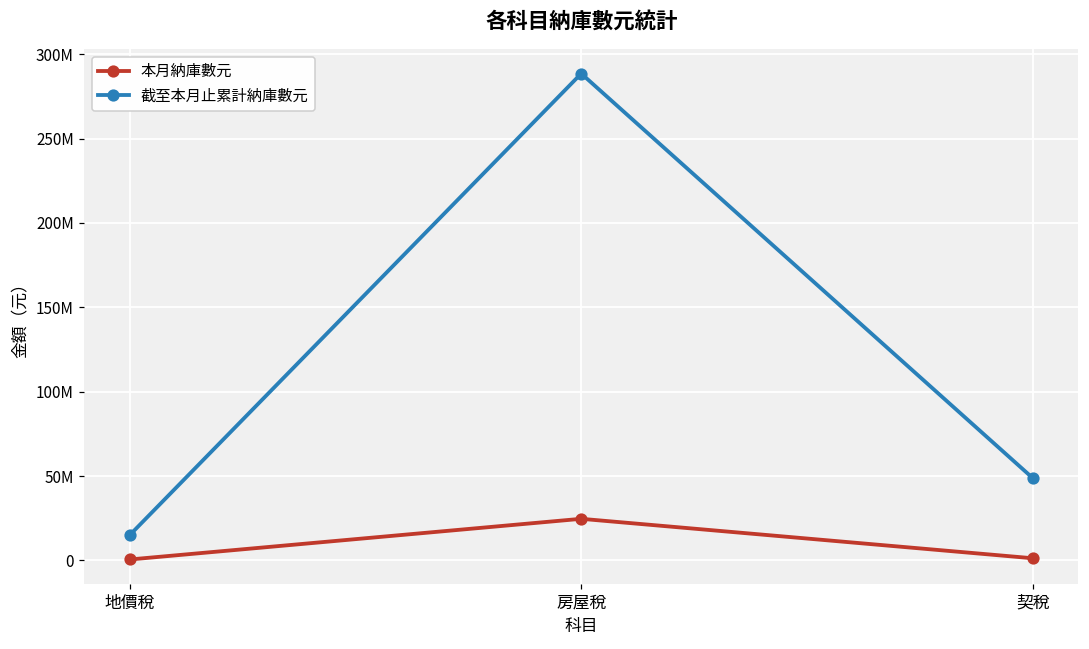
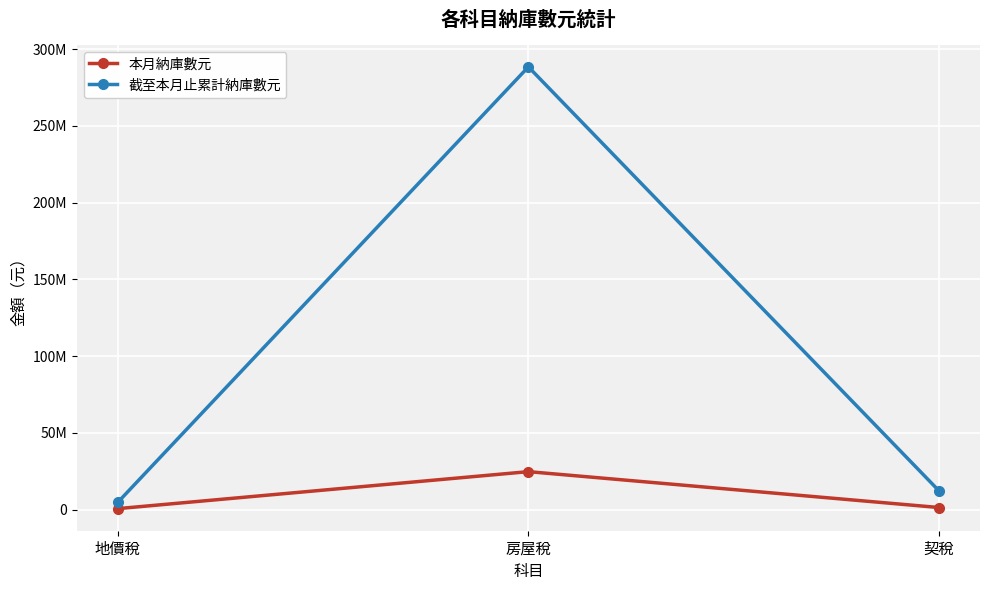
截至本月止累計納庫數元, 地價稅: 15000000 -> 5000000
截至本月止累計納庫數元, 契稅: 49000000 -> 12000000
